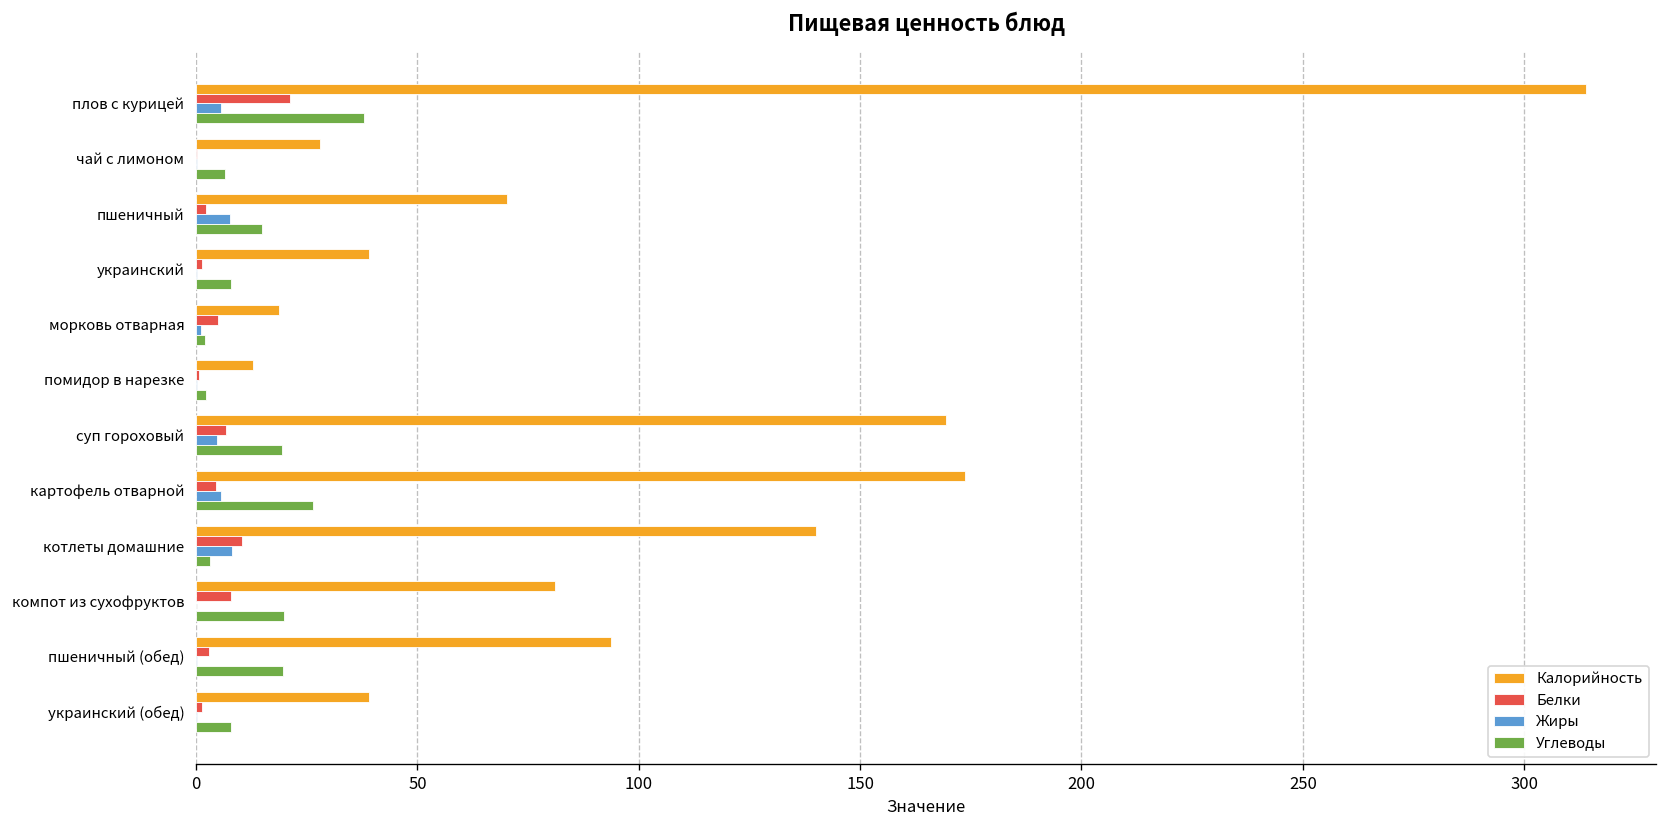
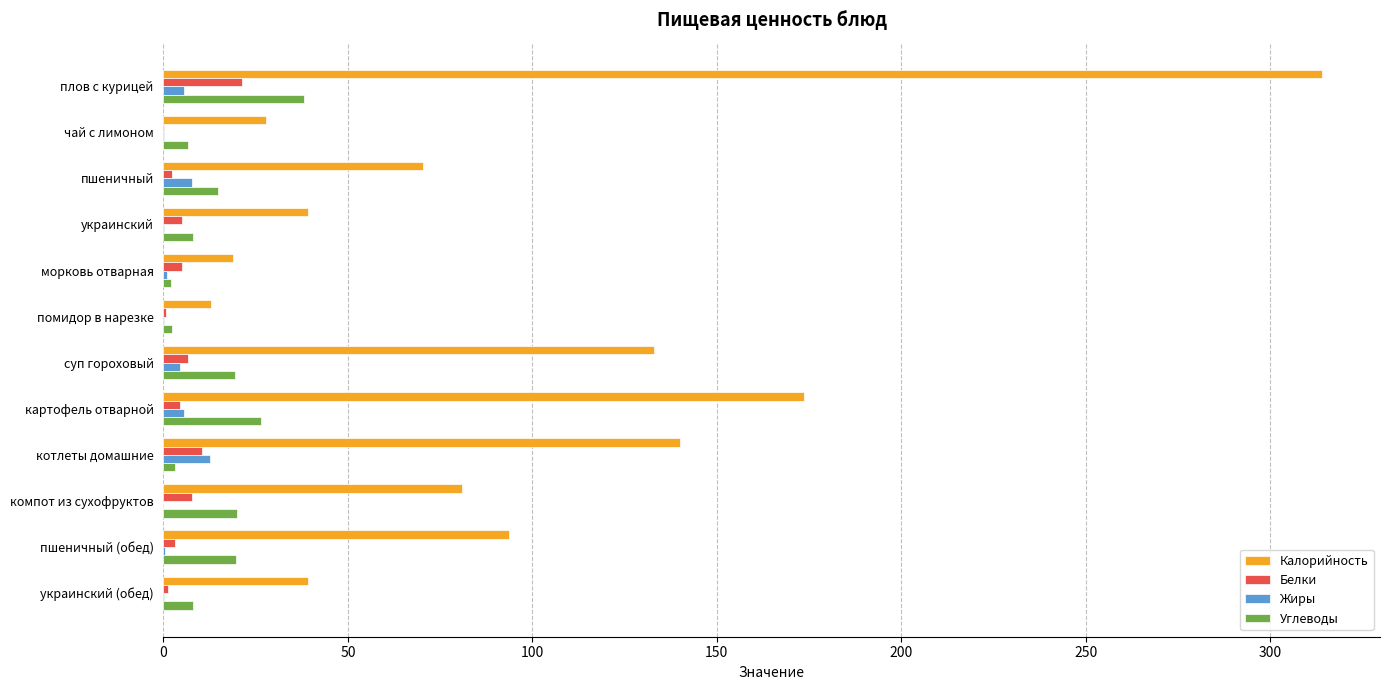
Белки, украинский: 1 -> 5
Калорийность, суп гороховый: 169 -> 133
Жиры, котлеты домашние: 8 -> 13
